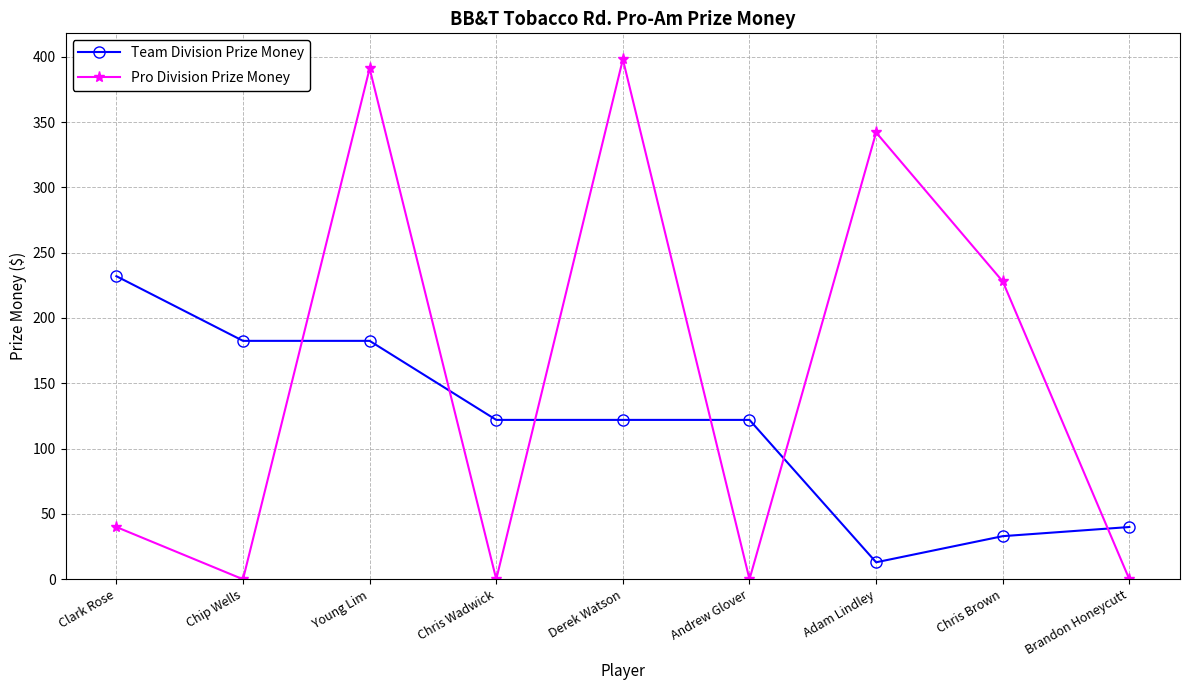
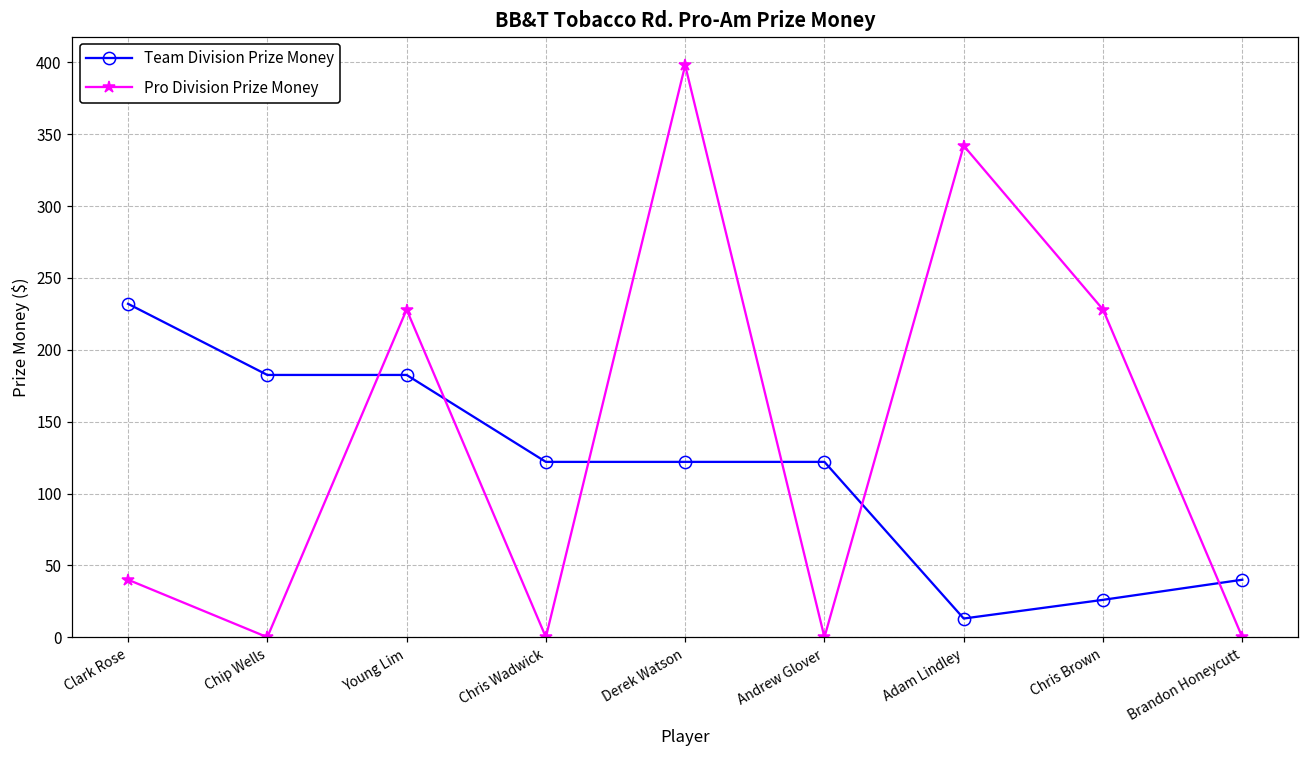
Pro Division Prize Money, Young Lim: 391 -> 228
Team Division Prize Money, Chris Brown: 33 -> 26
